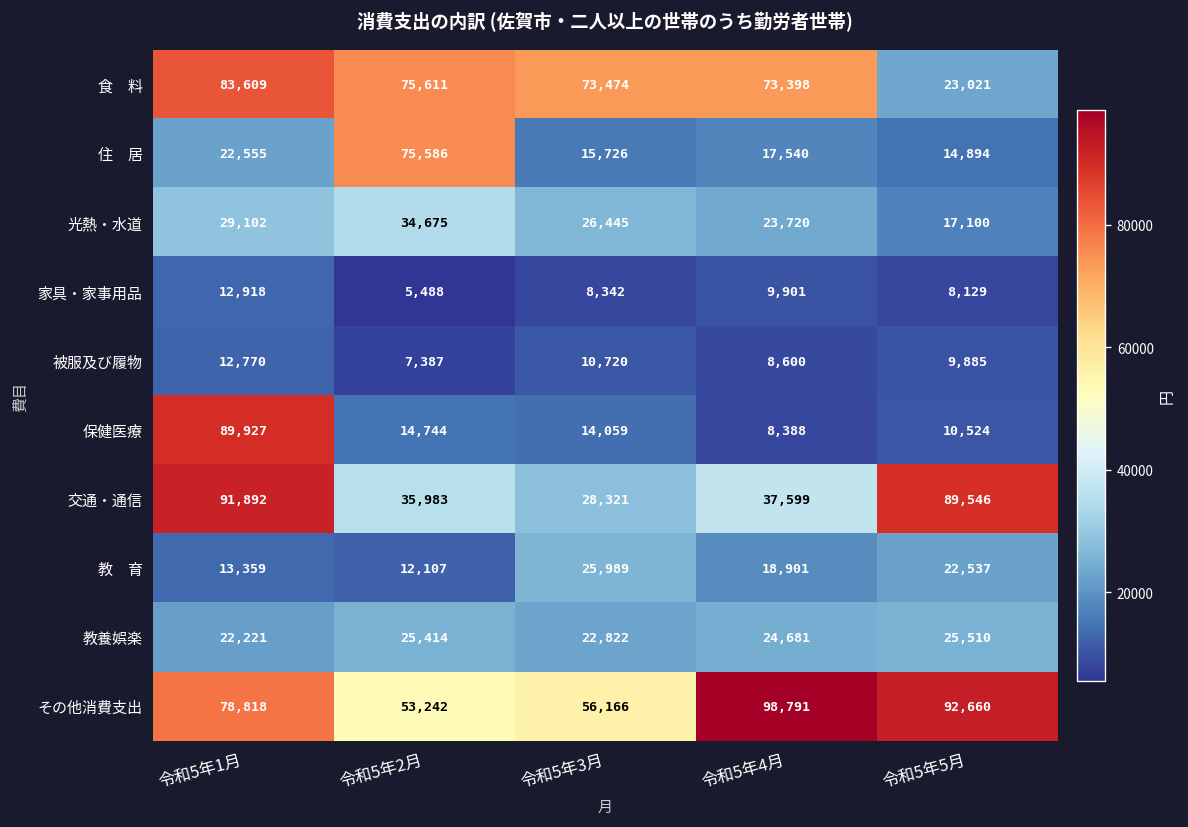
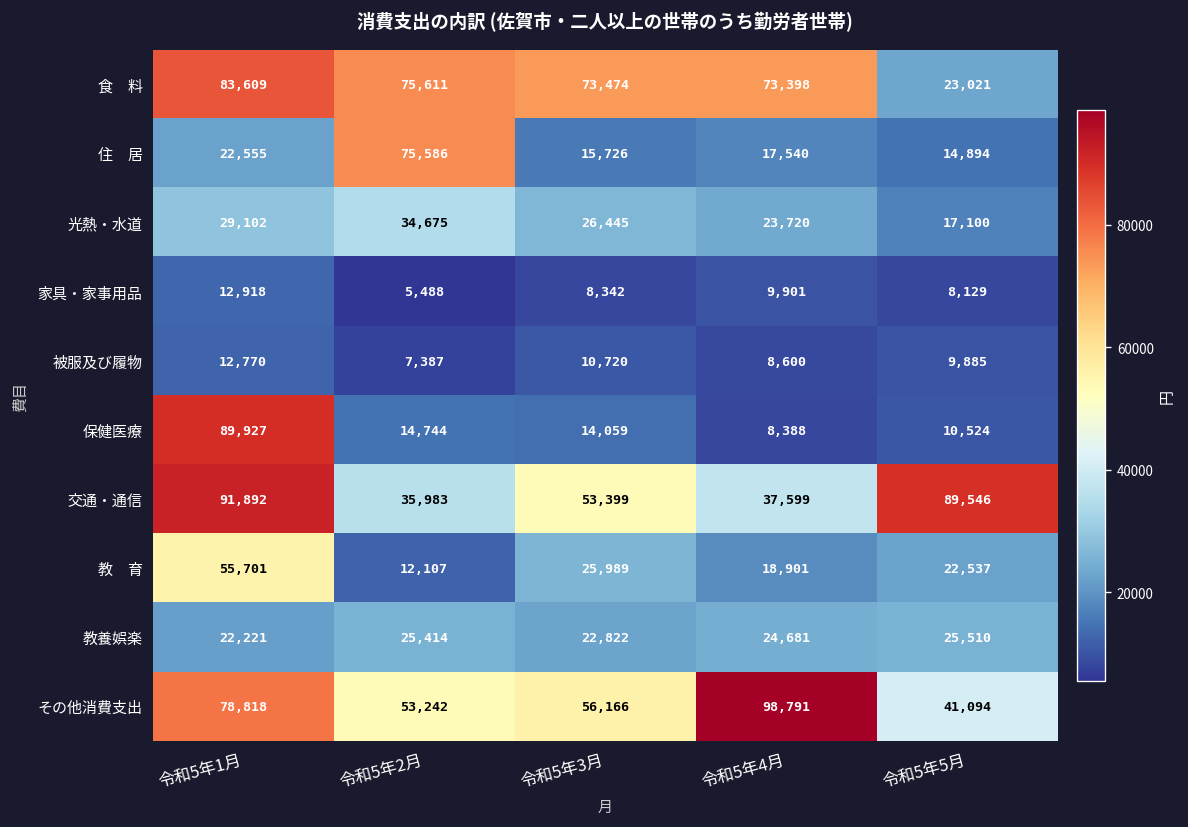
交通・通信, 令和5年3月: 28,321 -> 53,399
教 育, 令和5年1月: 13,359 -> 55,701
その他消費支出, 令和5年5月: 92,660 -> 41,094
